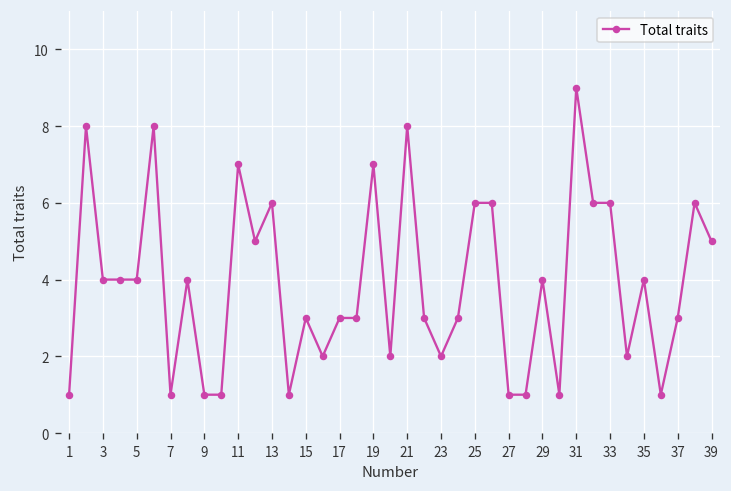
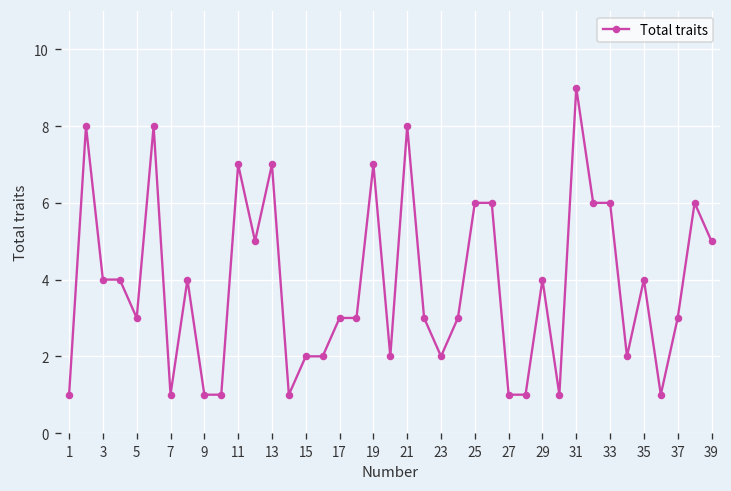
5: 4 -> 3
13: 6 -> 7
15: 3 -> 2
